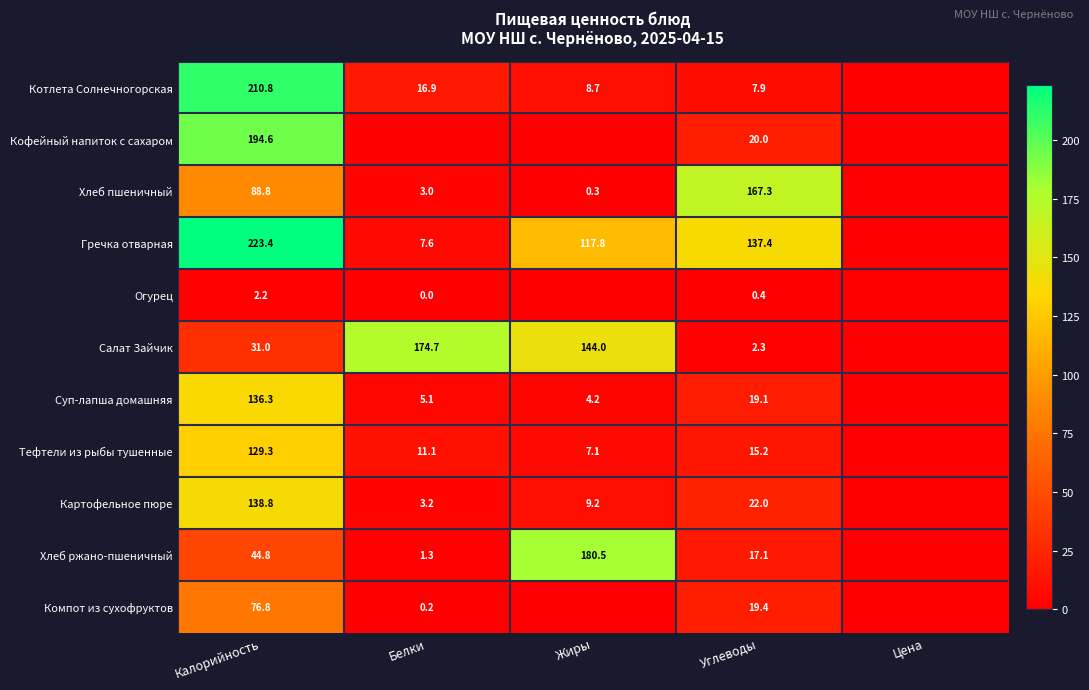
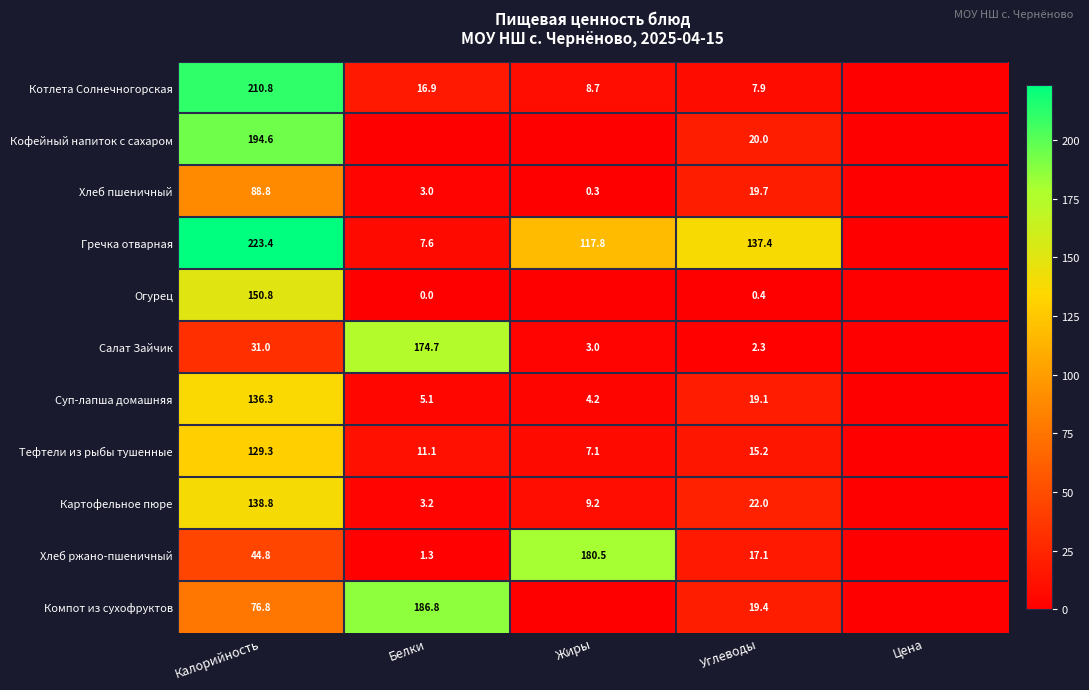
Хлеб пшеничный, Углеводы: 167.3 -> 19.7
Огурец, Калорийность: 2.2 -> 150.8
Салат Зайчик, Жиры: 144.0 -> 3.0
Компот из сухофруктов, Белки: 0.2 -> 186.8
